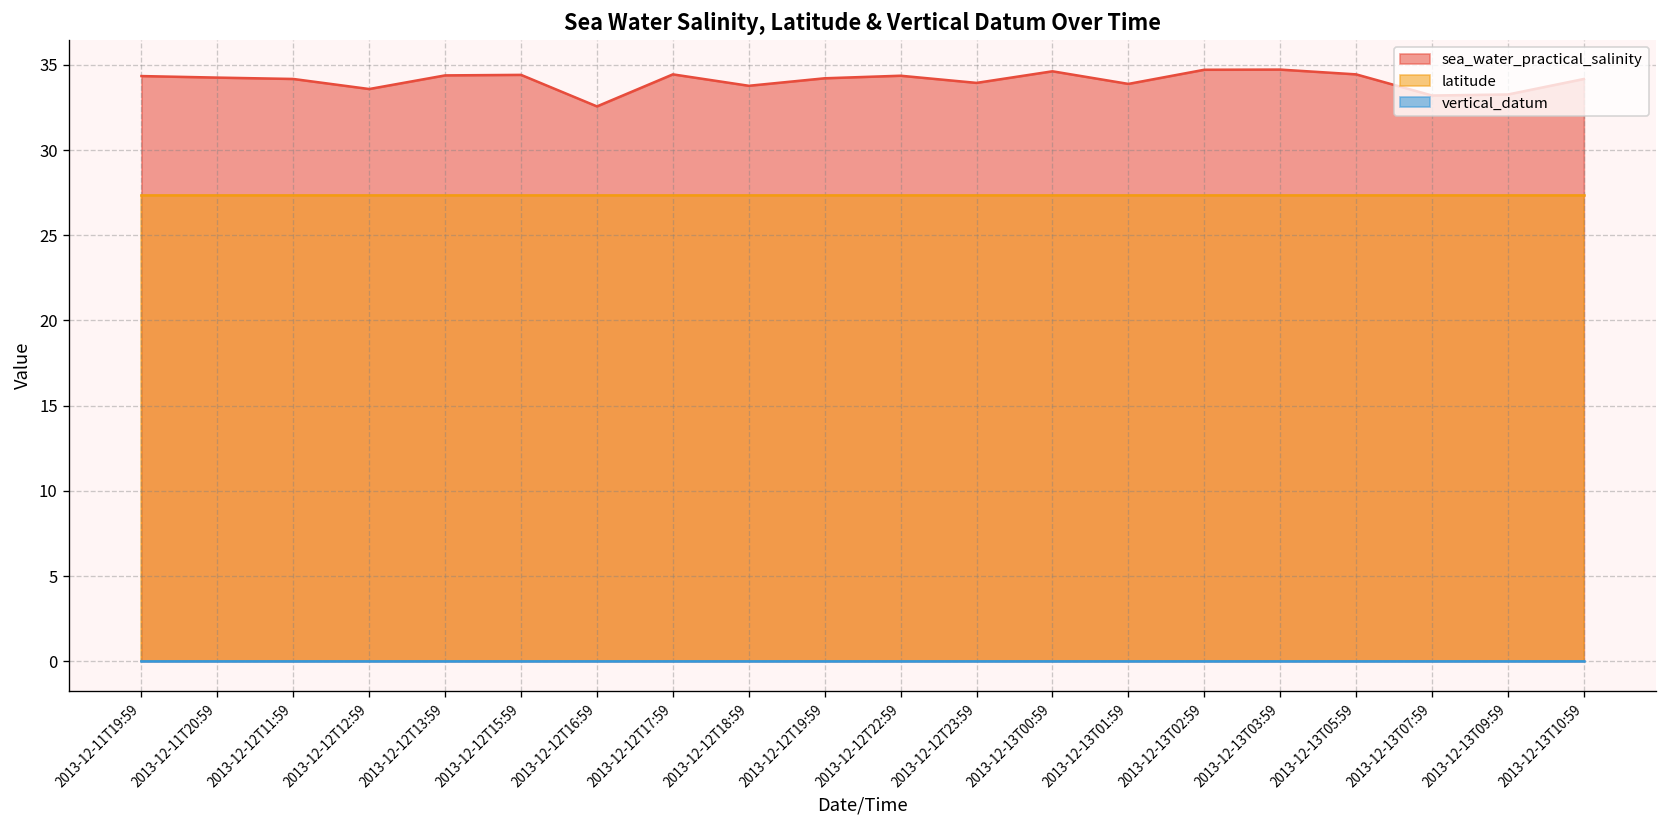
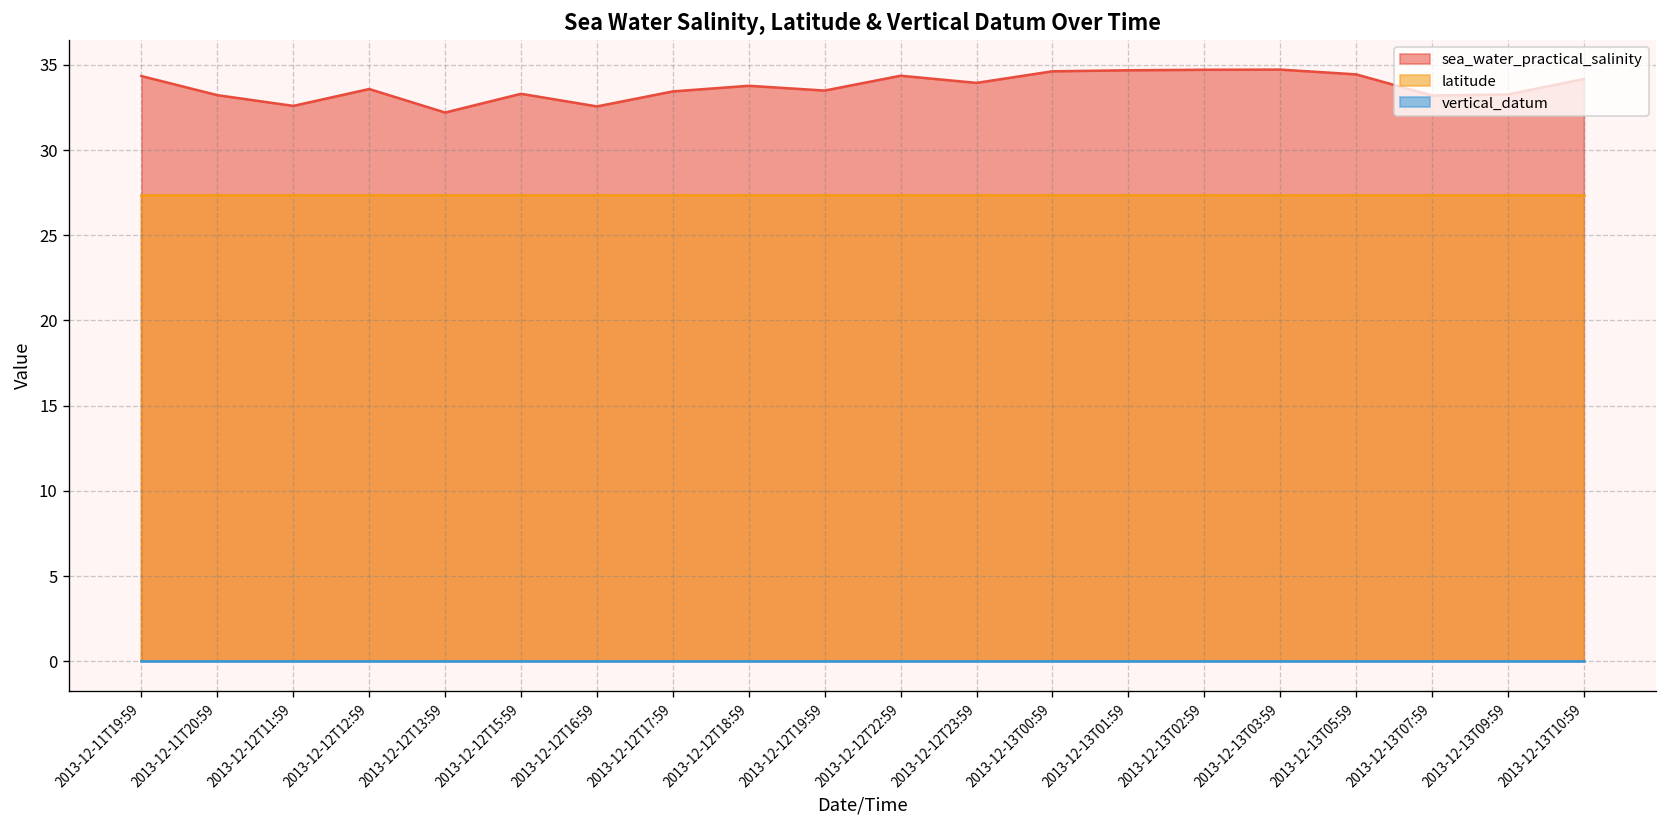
sea_water_practical_salinity, 2013-12-11T20:59: 34.3 -> 33.2
sea_water_practical_salinity, 2013-12-12T11:59: 34.2 -> 32.6
sea_water_practical_salinity, 2013-12-12T13:59: 34.4 -> 32.2
sea_water_practical_salinity, 2013-12-12T15:59: 34.4 -> 33.3
sea_water_practical_salinity, 2013-12-12T17:59: 34.4 -> 33.4
sea_water_practical_salinity, 2013-12-12T19:59: 34.2 -> 33.5
sea_water_practical_salinity, 2013-12-13T01:59: 33.9 -> 34.7
